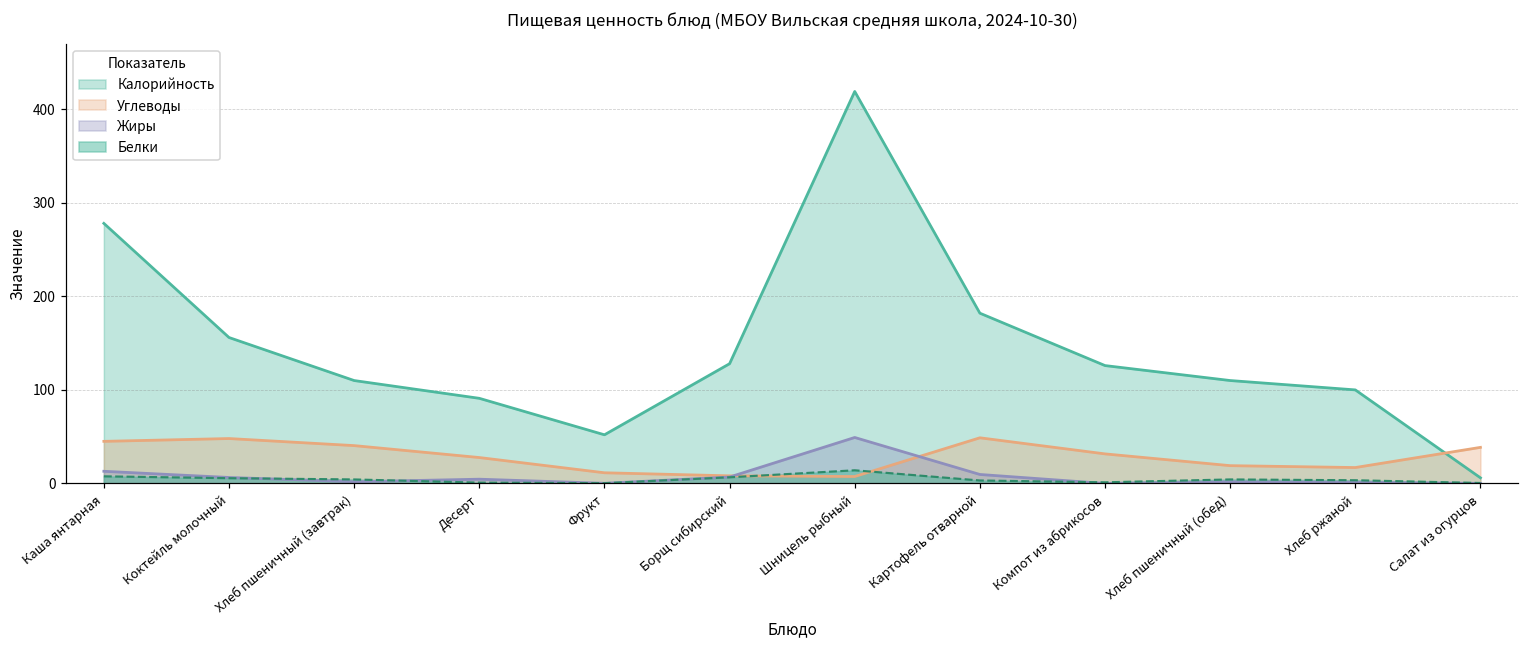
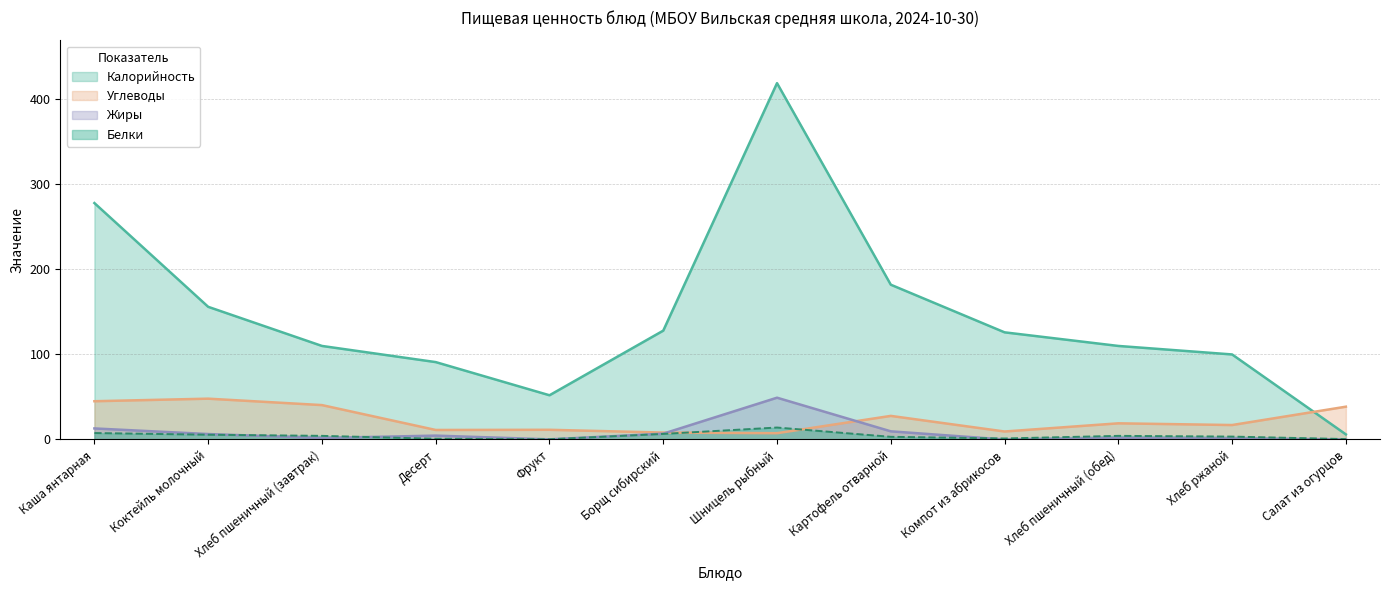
Углеводы, Десерт: 30 -> 10
Углеводы, Картофель отварной: 50 -> 30
Углеводы, Компот из абрикосов: 30 -> 10
